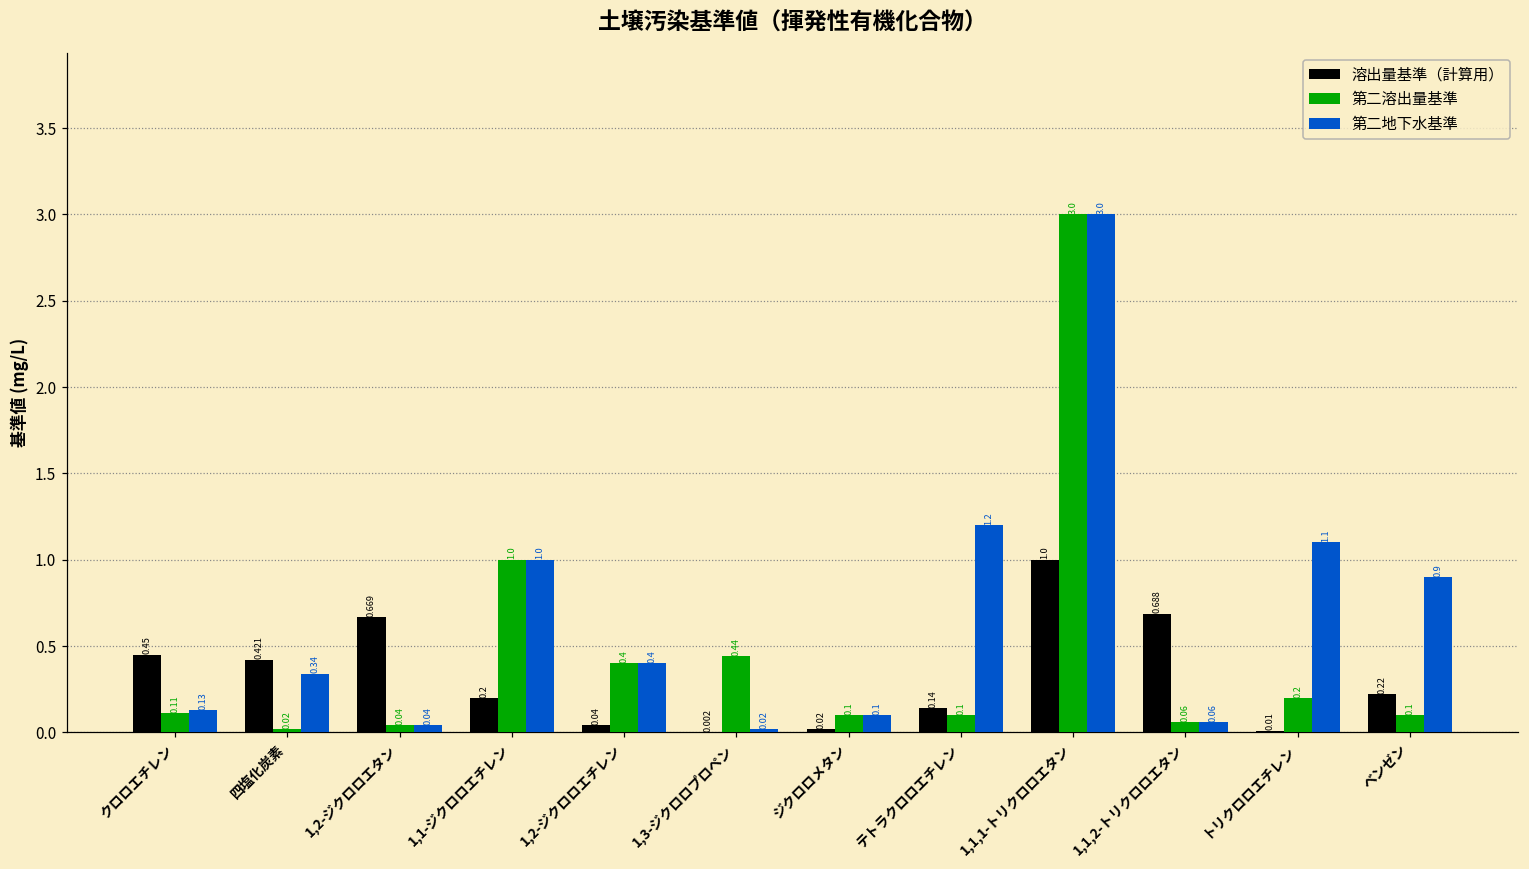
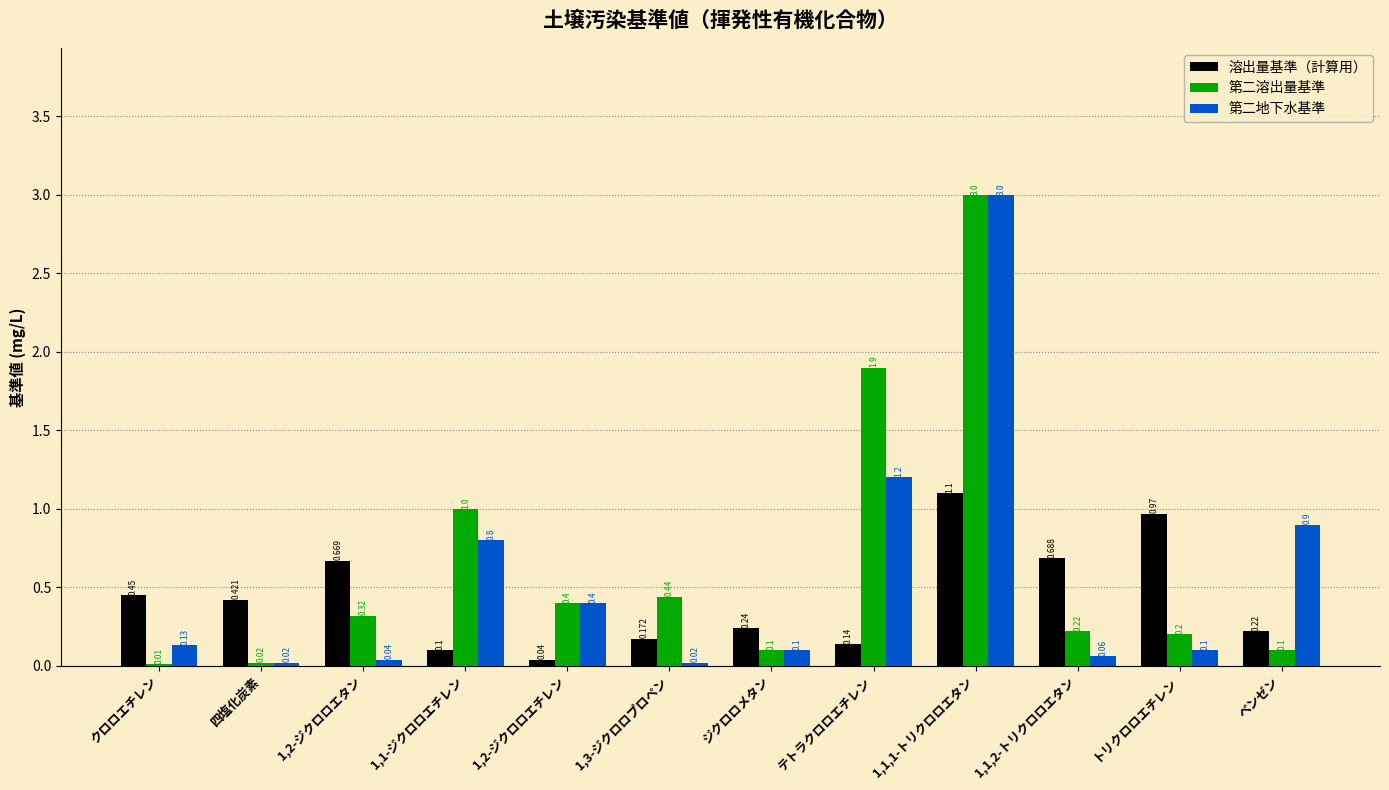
第二溶出量基準, クロロエチレン: 0.11 -> 0.01
第二地下水基準, 四塩化炭素: 0.34 -> 0.02
第二溶出量基準, 1,2-ジクロロエタン: 0.04 -> 0.32
溶出量基準（計算用）, 1,1-ジクロロエチレン: 0.2 -> 0.1
第二地下水基準, 1,1-ジクロロエチレン: 1.0 -> 0.8
溶出量基準（計算用）, 1,3-ジクロロプロペン: 0.002 -> 0.172
溶出量基準（計算用）, ジクロロメタン: 0.02 -> 0.24
第二溶出量基準, テトラクロロエチレン: 0.1 -> 1.9
溶出量基準（計算用）, 1,1,1-トリクロロエタン: 1.0 -> 1.1
第二溶出量基準, 1,1,2-トリクロロエタン: 0.06 -> 0.22
溶出量基準（計算用）, トリクロロエチレン: 0.01 -> 0.97
第二地下水基準, トリクロロエチレン: 1.1 -> 0.1
